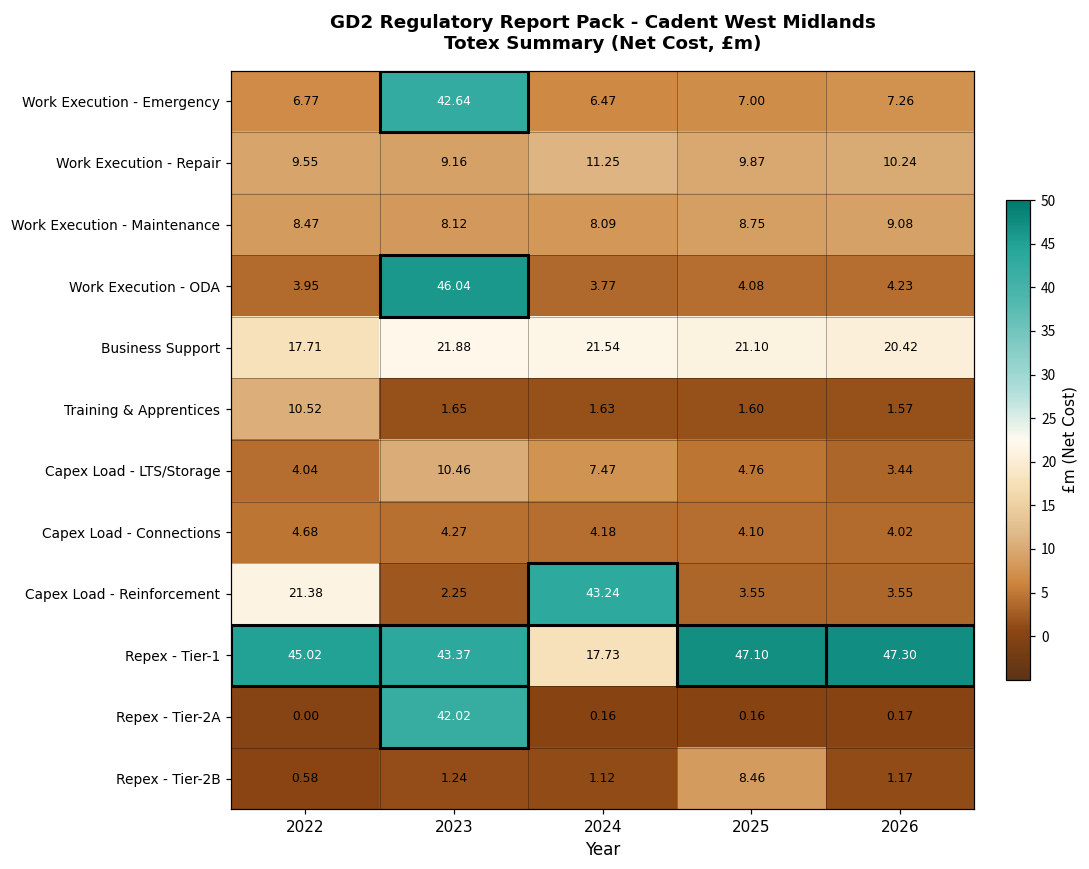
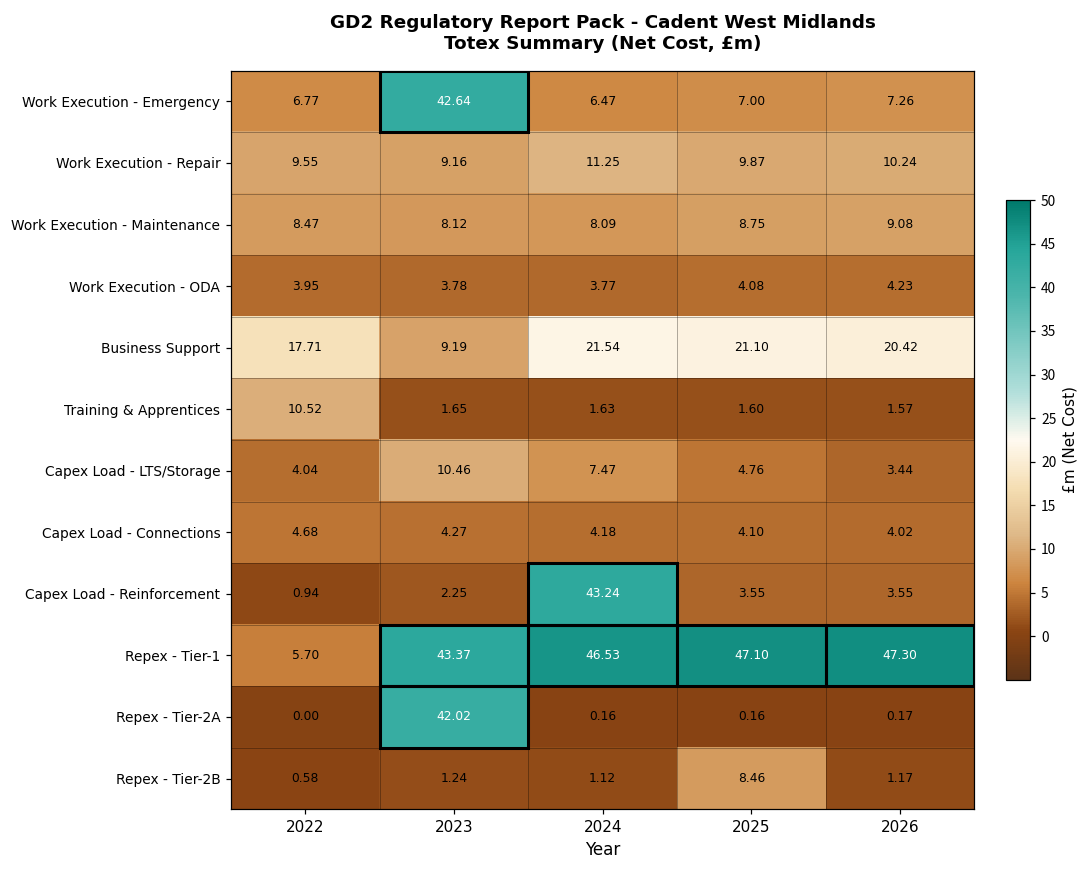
Work Execution - ODA, 2023: 46.04 -> 3.78
Business Support, 2023: 21.88 -> 9.19
Capex Load - Reinforcement, 2022: 21.38 -> 0.94
Repex - Tier-1, 2022: 45.02 -> 5.70
Repex - Tier-1, 2024: 17.73 -> 46.53
